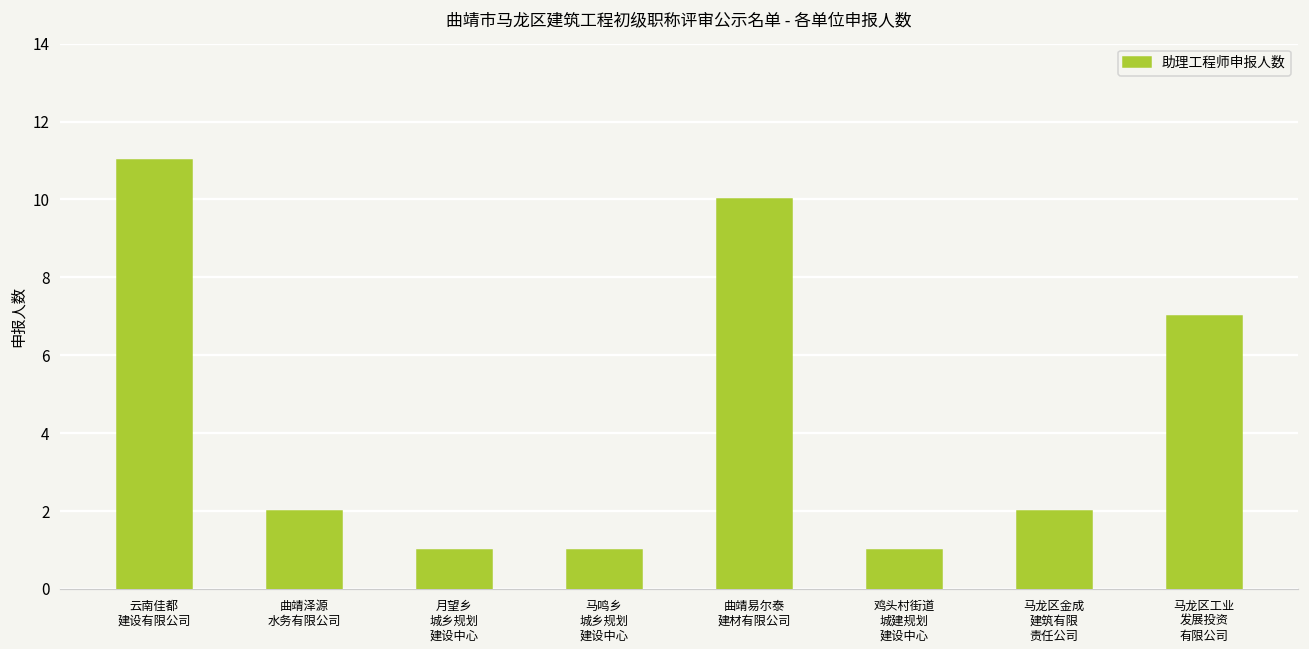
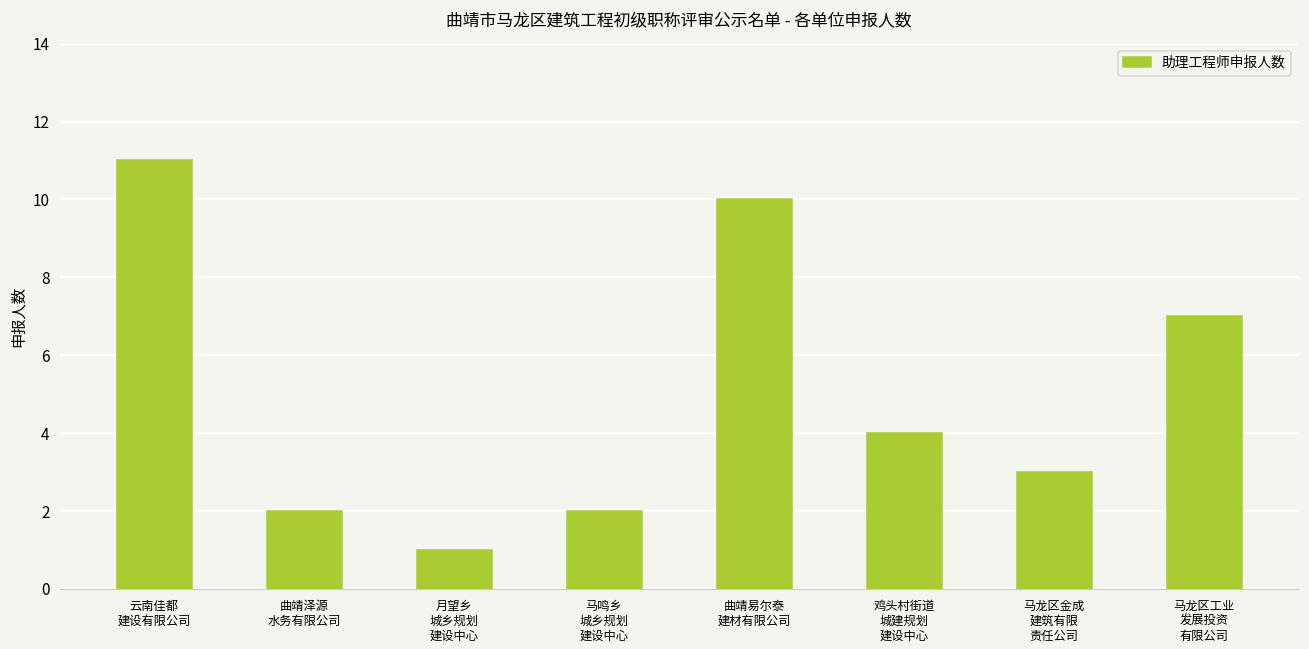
马鸣乡 城乡规划 建设中心: 1 -> 2
鸡头村街道 城建规划 建设中心: 1 -> 4
马龙区金成 建筑有限 责任公司: 2 -> 3
